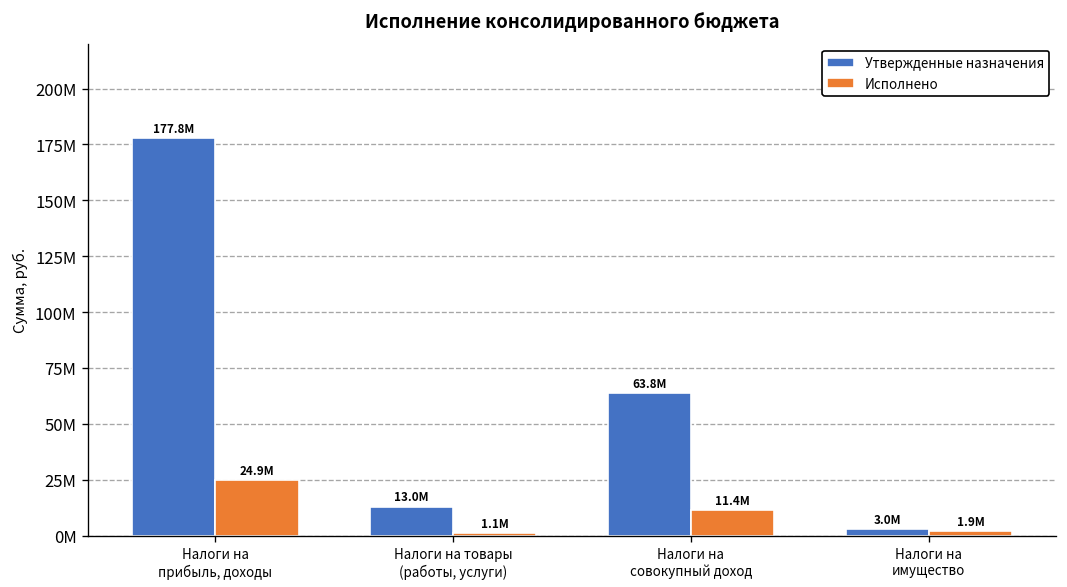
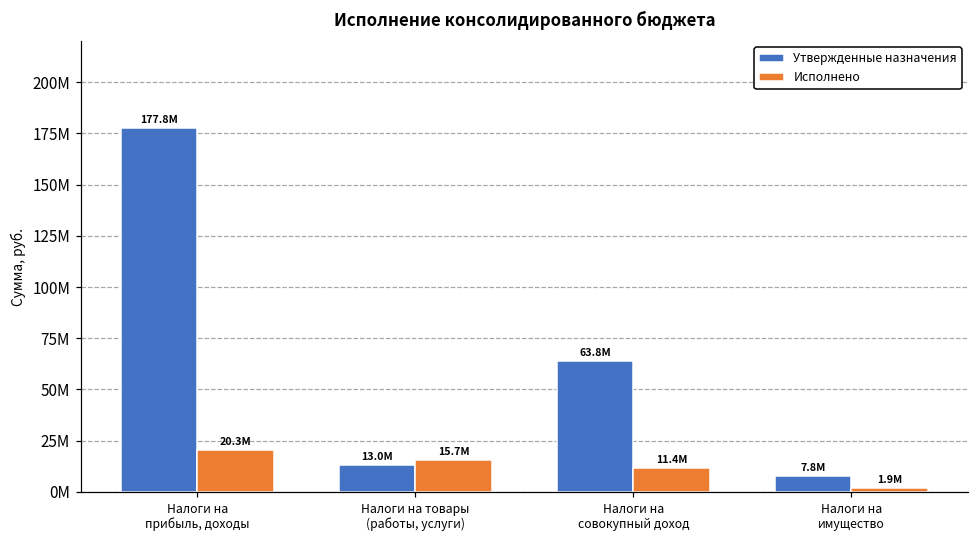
Исполнено, Налоги на прибыль, доходы: 24.9M -> 20.3M
Исполнено, Налоги на товары (работы, услуги): 1.1M -> 15.7M
Утвержденные назначения, Налоги на имущество: 3.0M -> 7.8M
